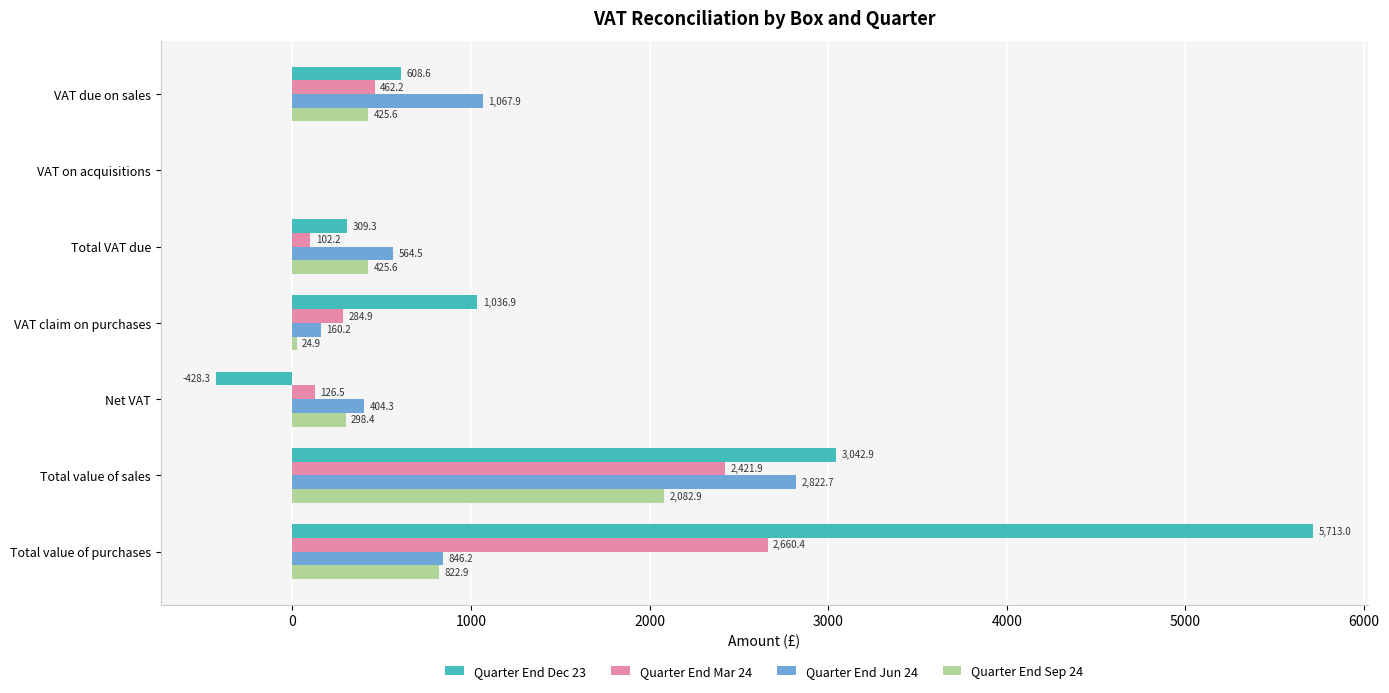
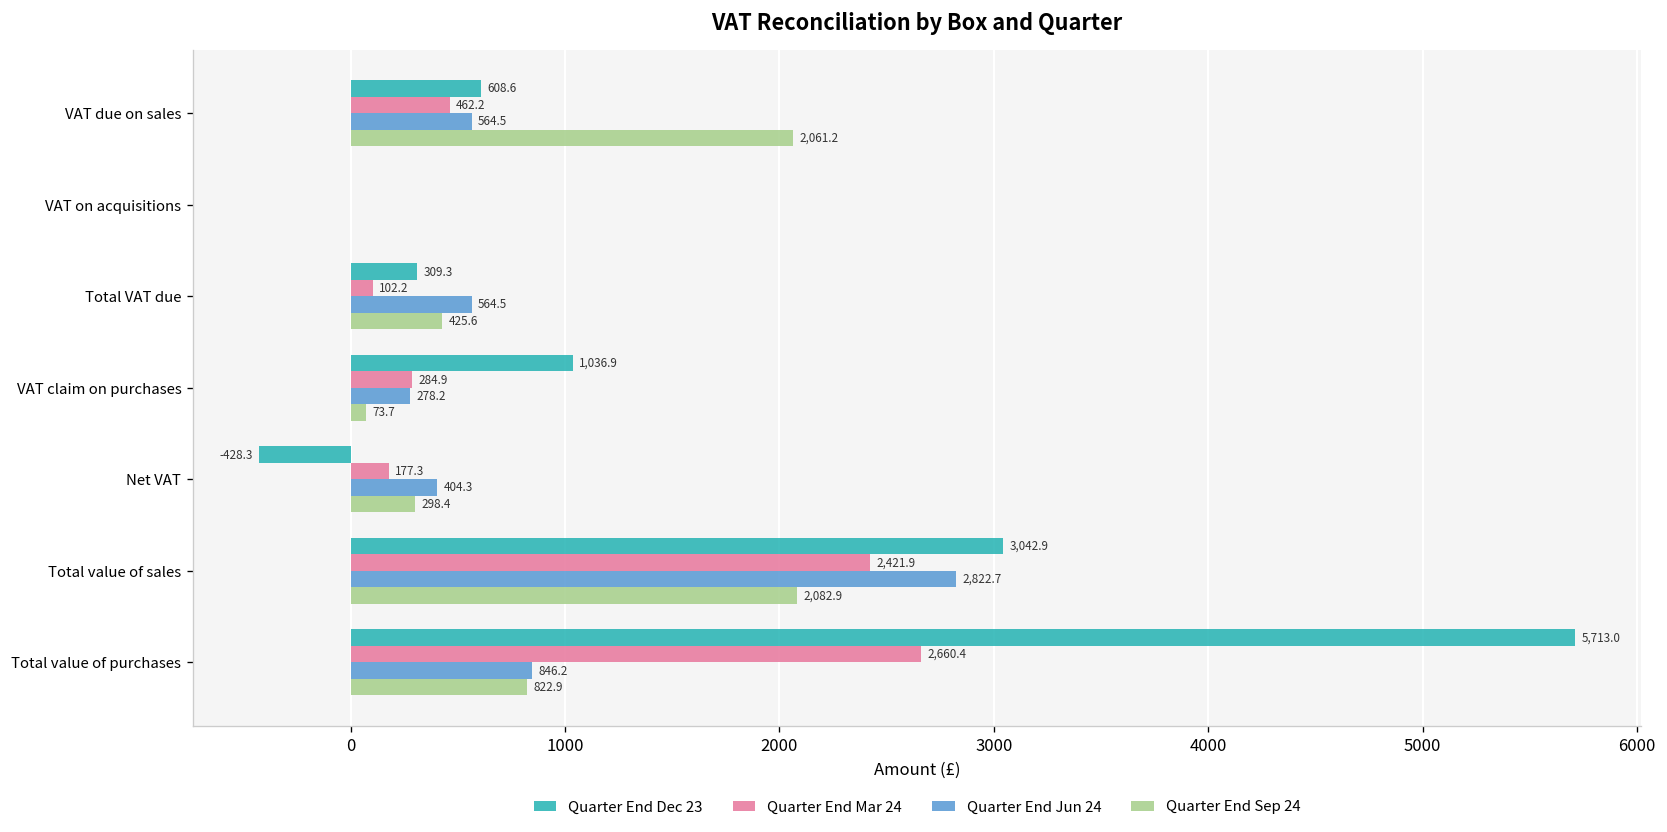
Quarter End Jun 24, VAT due on sales: 1,067.9 -> 564.5
Quarter End Sep 24, VAT due on sales: 425.6 -> 2,061.2
Quarter End Jun 24, VAT claim on purchases: 160.2 -> 278.2
Quarter End Sep 24, VAT claim on purchases: 24.9 -> 73.7
Quarter End Mar 24, Net VAT: 126.5 -> 177.3
